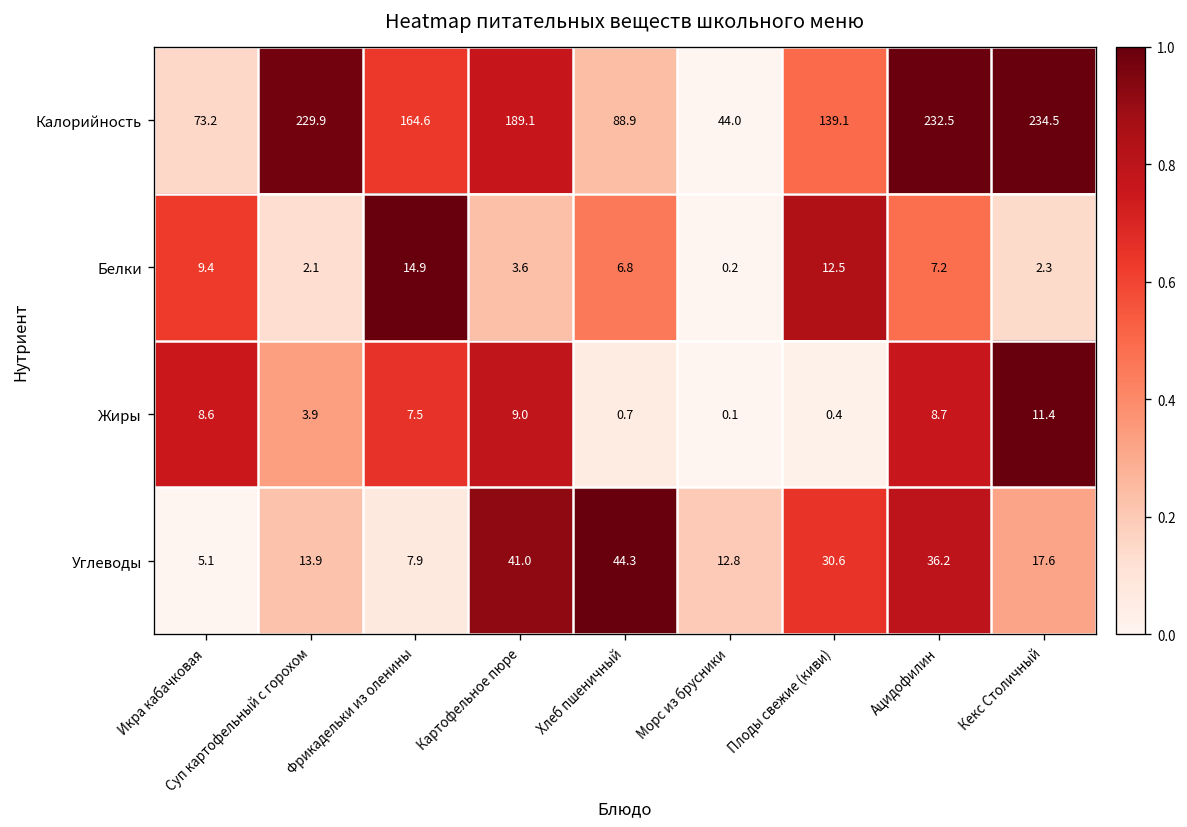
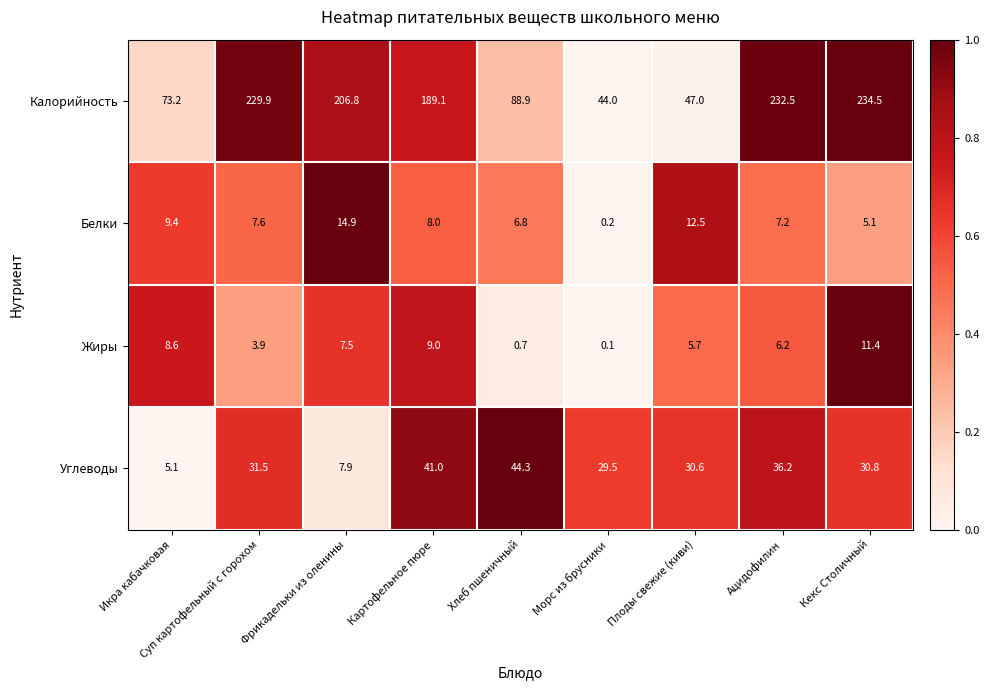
Калорийность, Фрикадельки из оленины: 164.6 -> 206.8
Калорийность, Плоды свежие (киви): 139.1 -> 47.0
Белки, Суп картофельный с горохом: 2.1 -> 7.6
Белки, Картофельное пюре: 3.6 -> 8.0
Белки, Кекс Столичный: 2.3 -> 5.1
Жиры, Плоды свежие (киви): 0.4 -> 5.7
Жиры, Ацидофилин: 8.7 -> 6.2
Углеводы, Суп картофельный с горохом: 13.9 -> 31.5
Углеводы, Морс из брусники: 12.8 -> 29.5
Углеводы, Кекс Столичный: 17.6 -> 30.8
